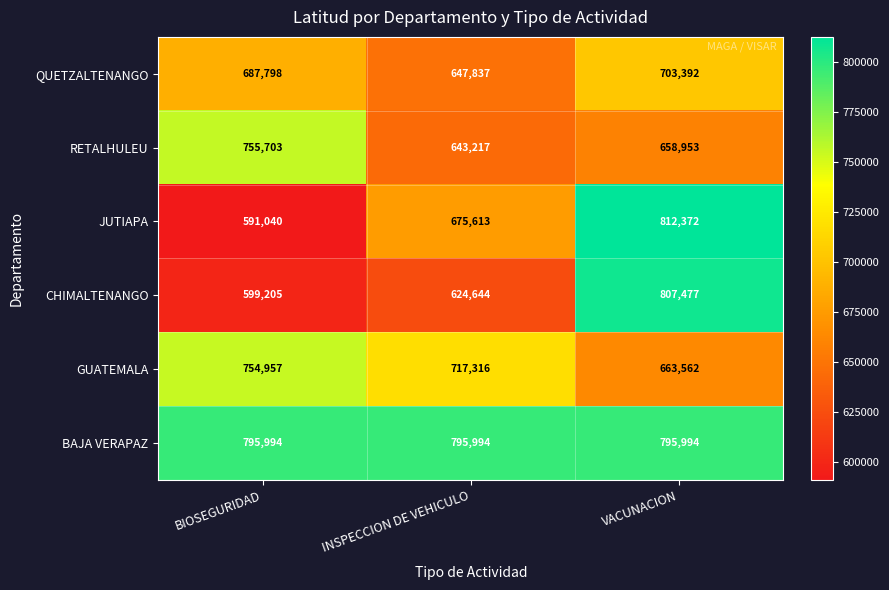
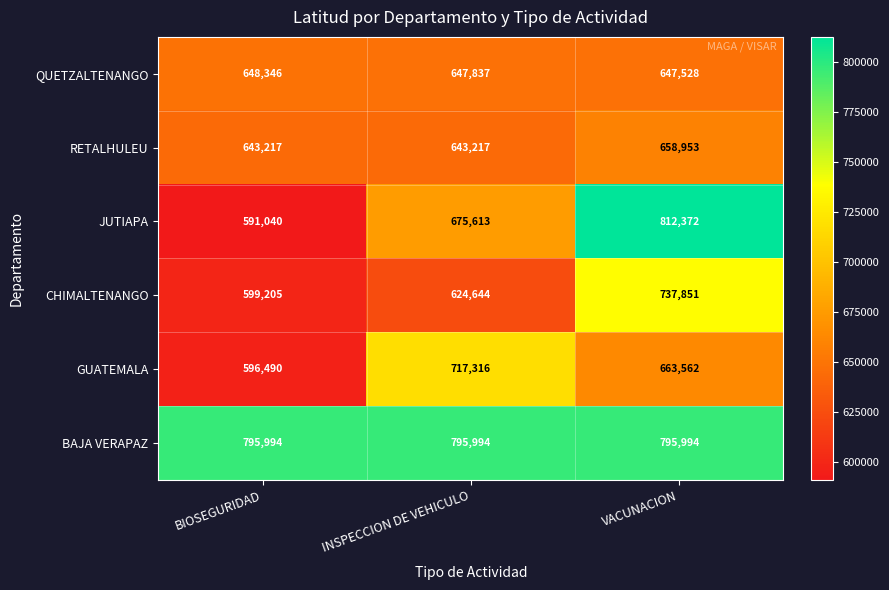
QUETZALTENANGO, BIOSEGURIDAD: 687,798 -> 648,346
QUETZALTENANGO, VACUNACION: 703,392 -> 647,528
RETALHULEU, BIOSEGURIDAD: 755,703 -> 643,217
CHIMALTENANGO, VACUNACION: 807,477 -> 737,851
GUATEMALA, BIOSEGURIDAD: 754,957 -> 596,490
